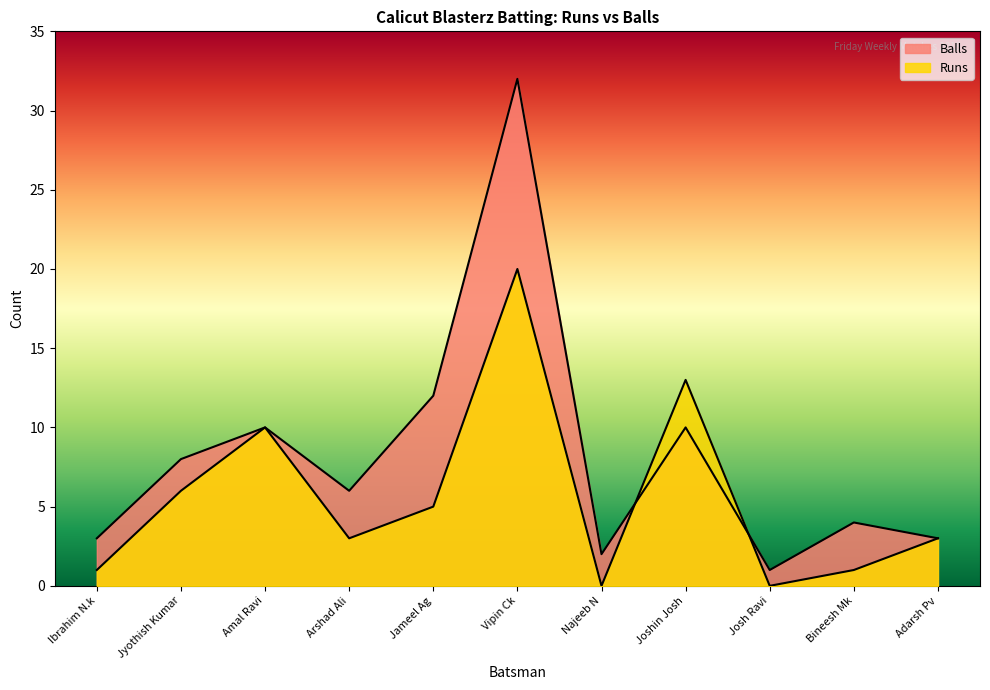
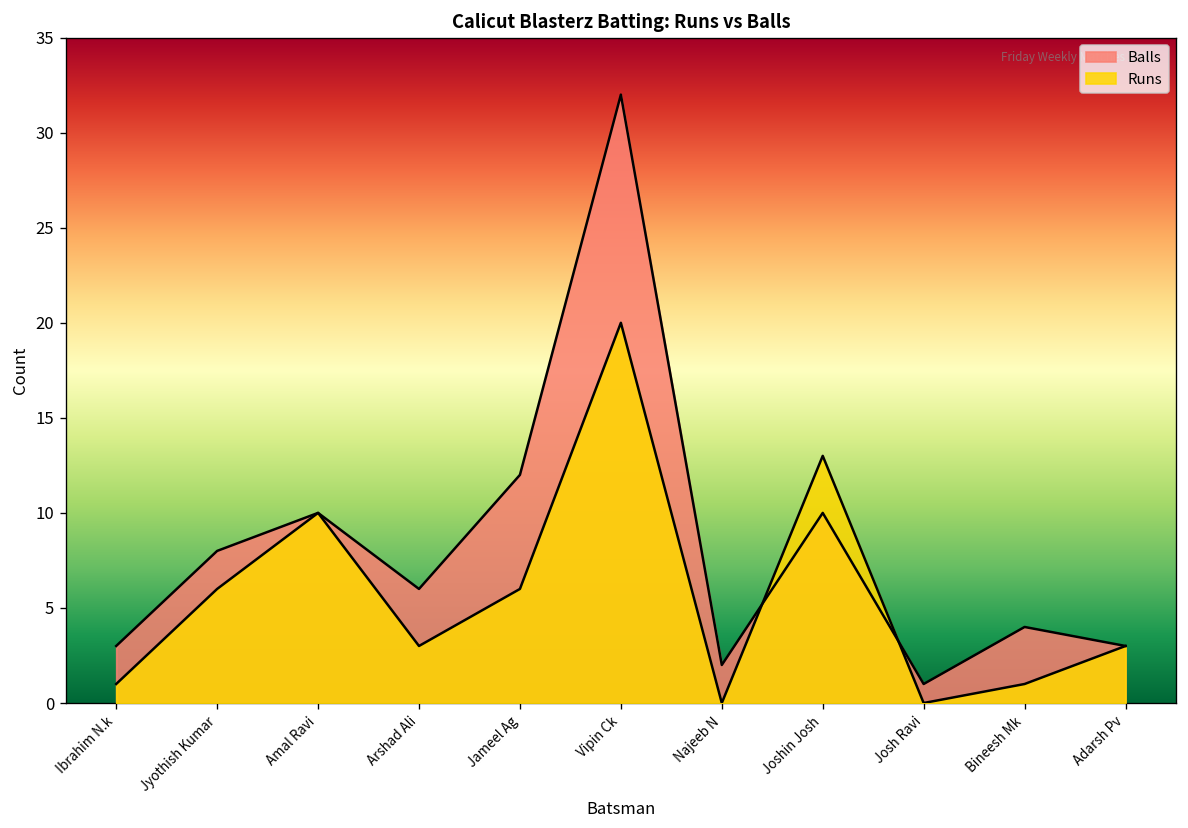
Runs, Jameel Ag: 5 -> 6
